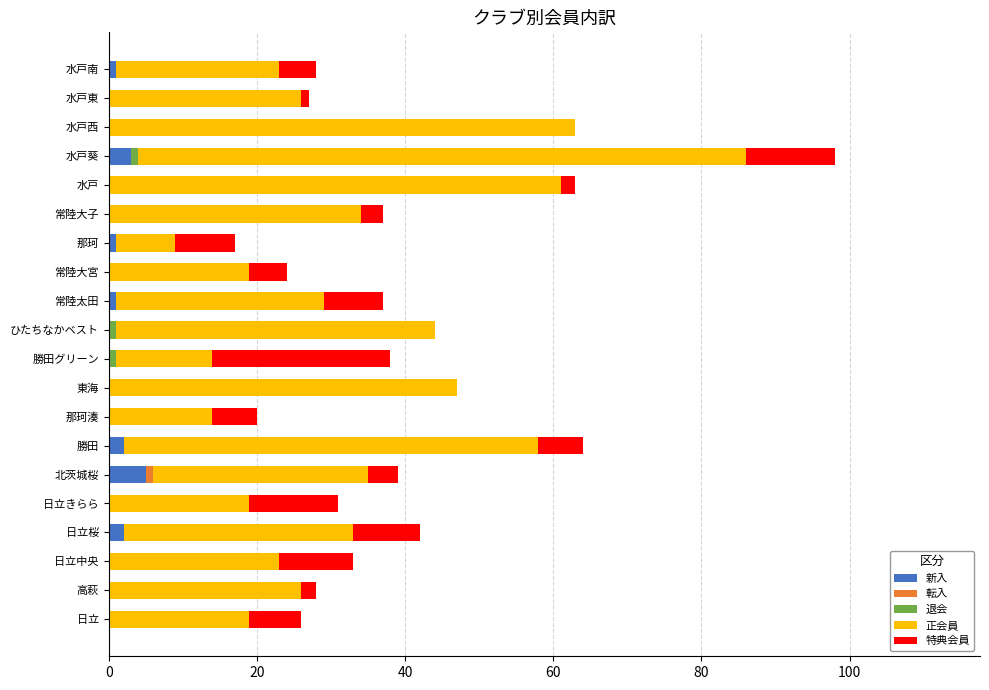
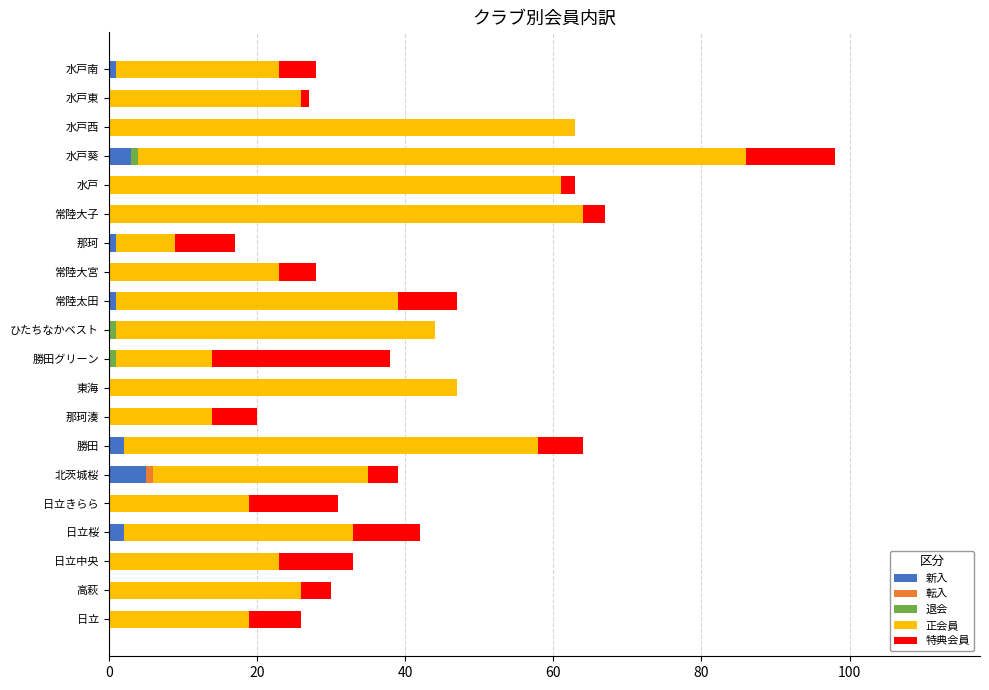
正会員, 常陸大子: 34 -> 64
正会員, 常陸大宮: 19 -> 23
正会員, 常陸太田: 28 -> 38
特典会員, 高萩: 2 -> 4
